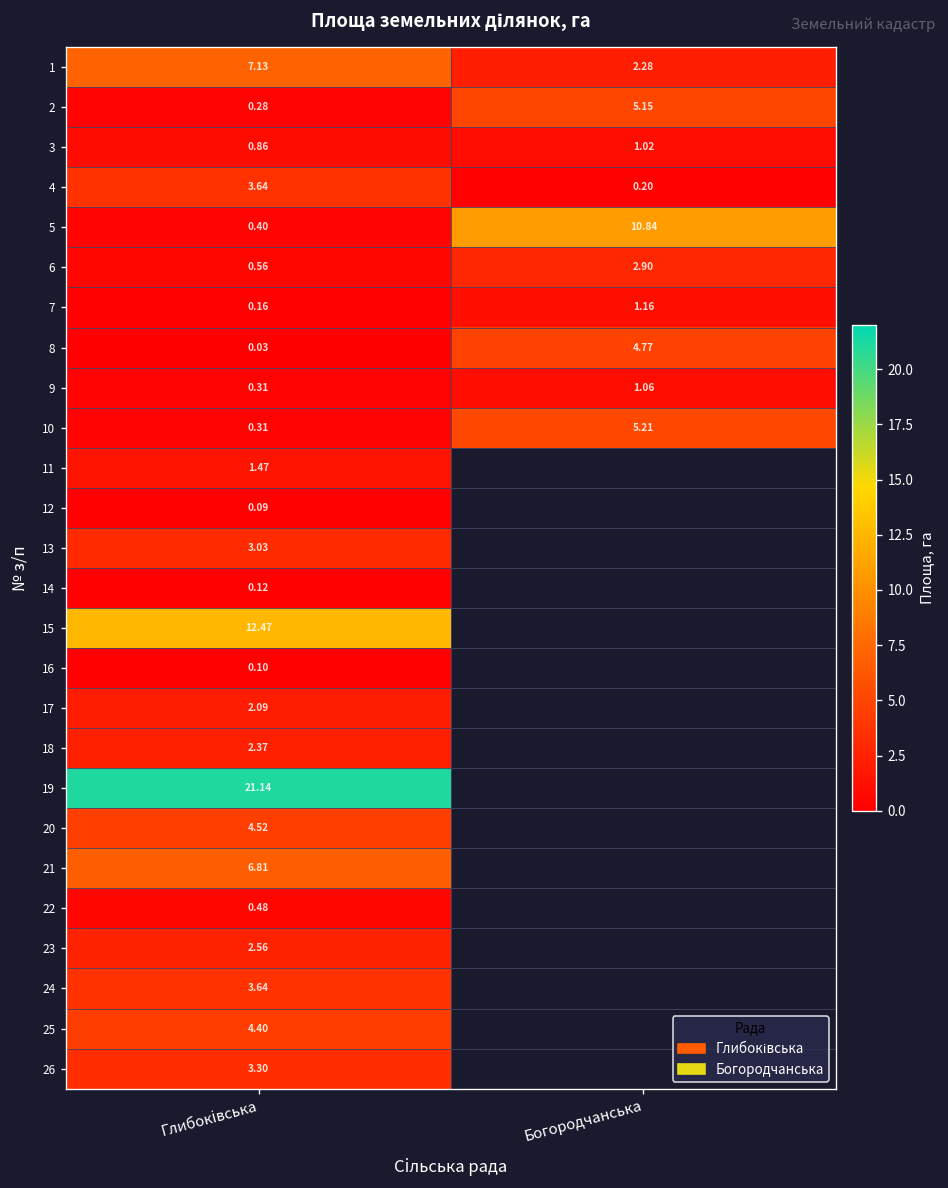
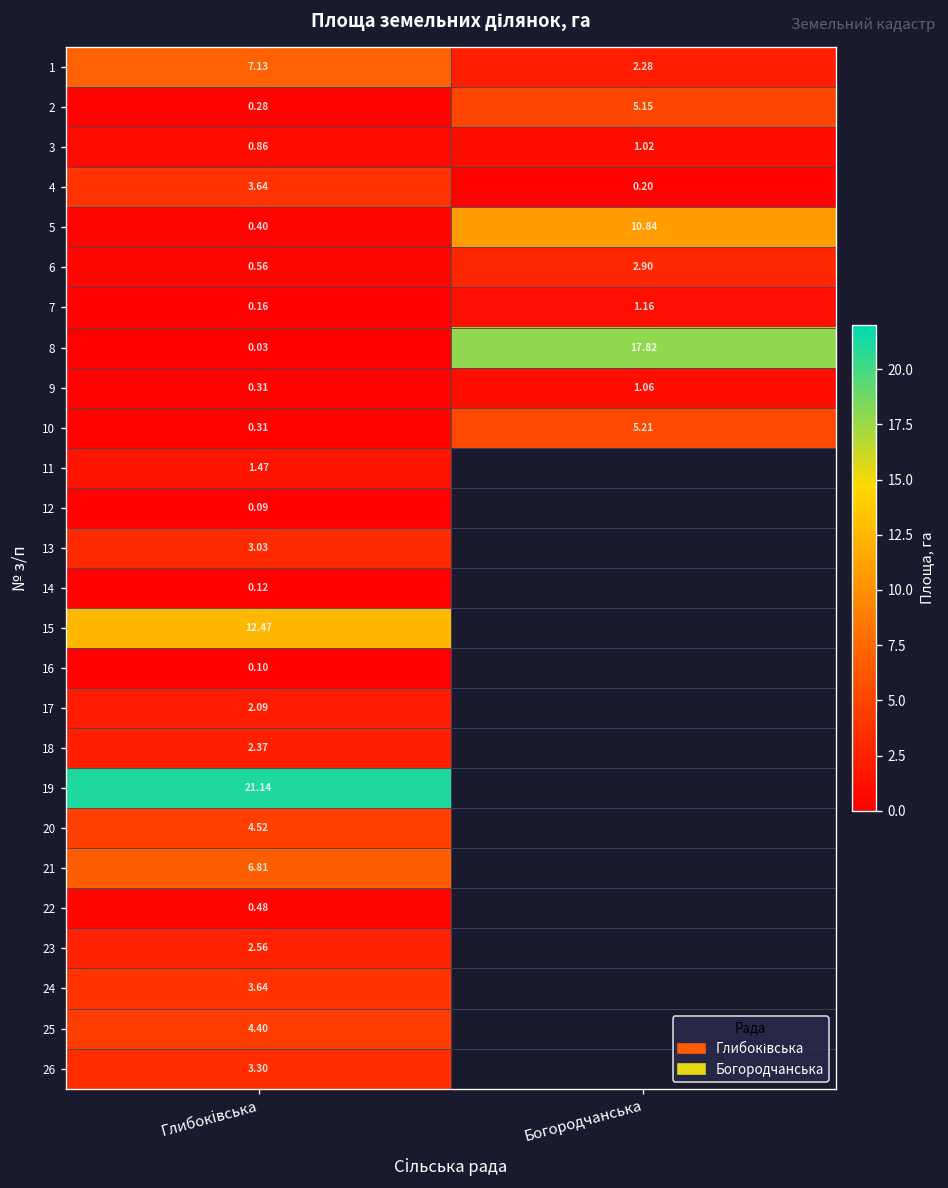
8, Богородчанська: 4.77 -> 17.82
